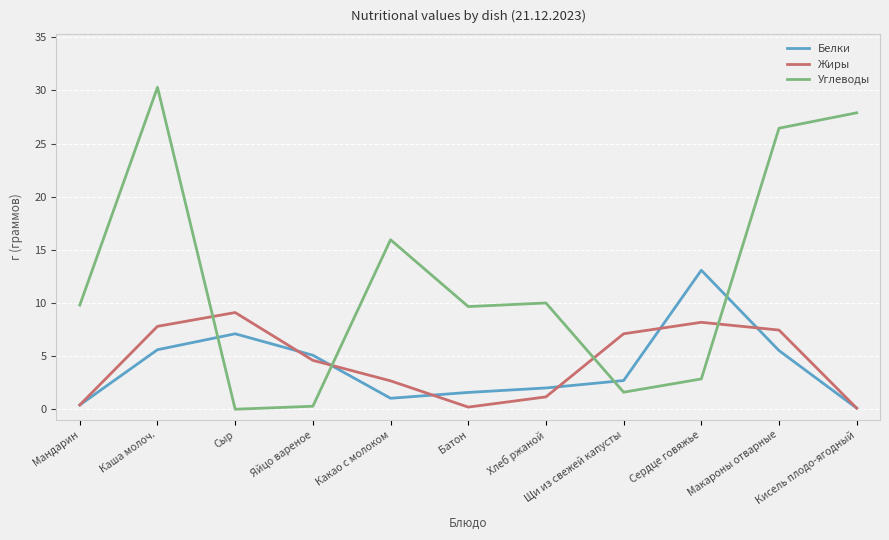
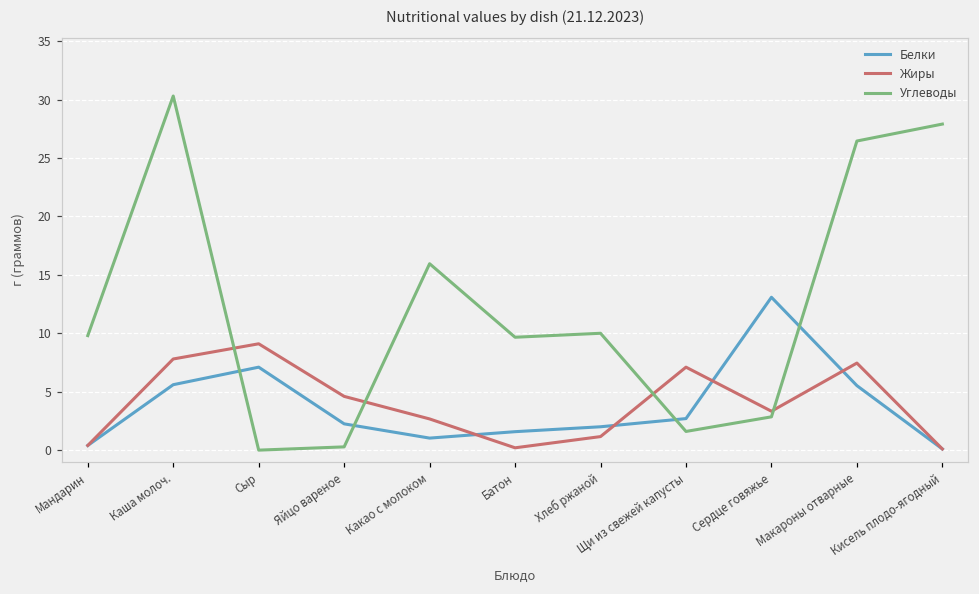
Белки, Яйцо вареное: 5.1 -> 2.3
Жиры, Сердце говяжье: 8.2 -> 3.3
